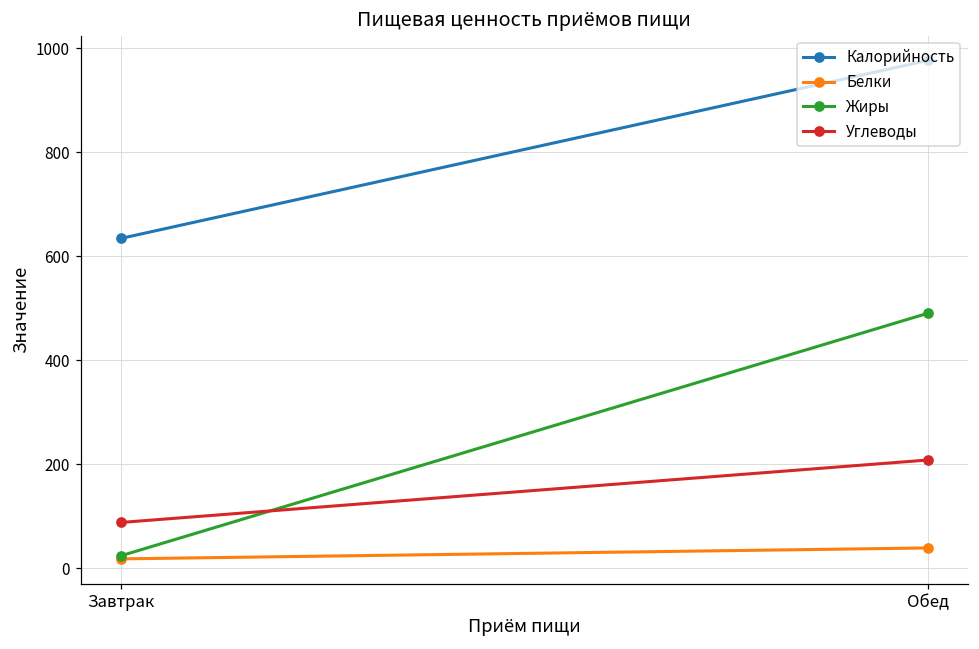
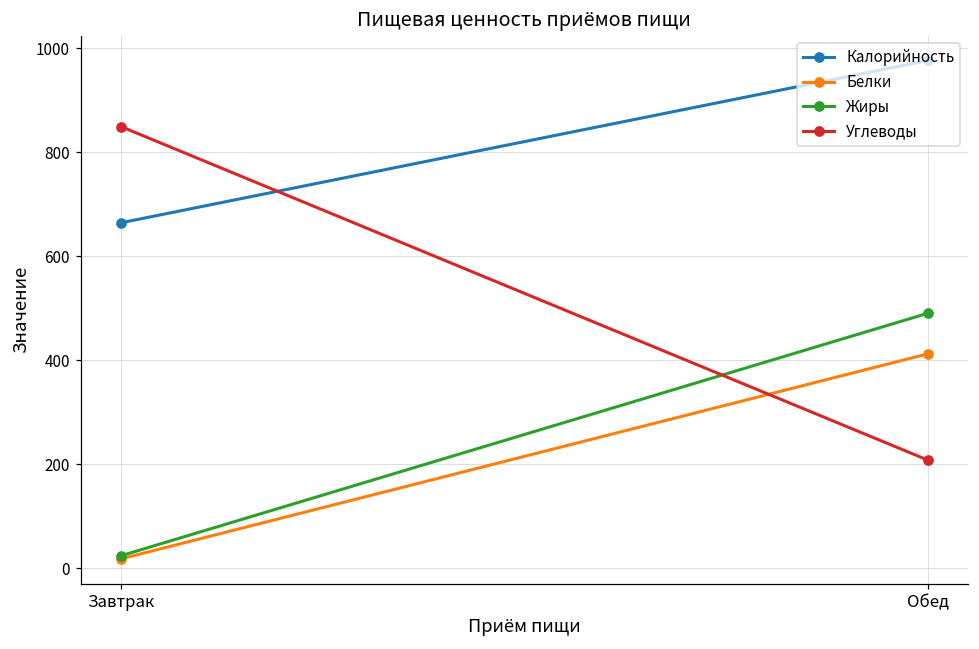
Калорийность, Завтрак: 630 -> 660
Углеводы, Завтрак: 90 -> 850
Белки, Обед: 40 -> 410
